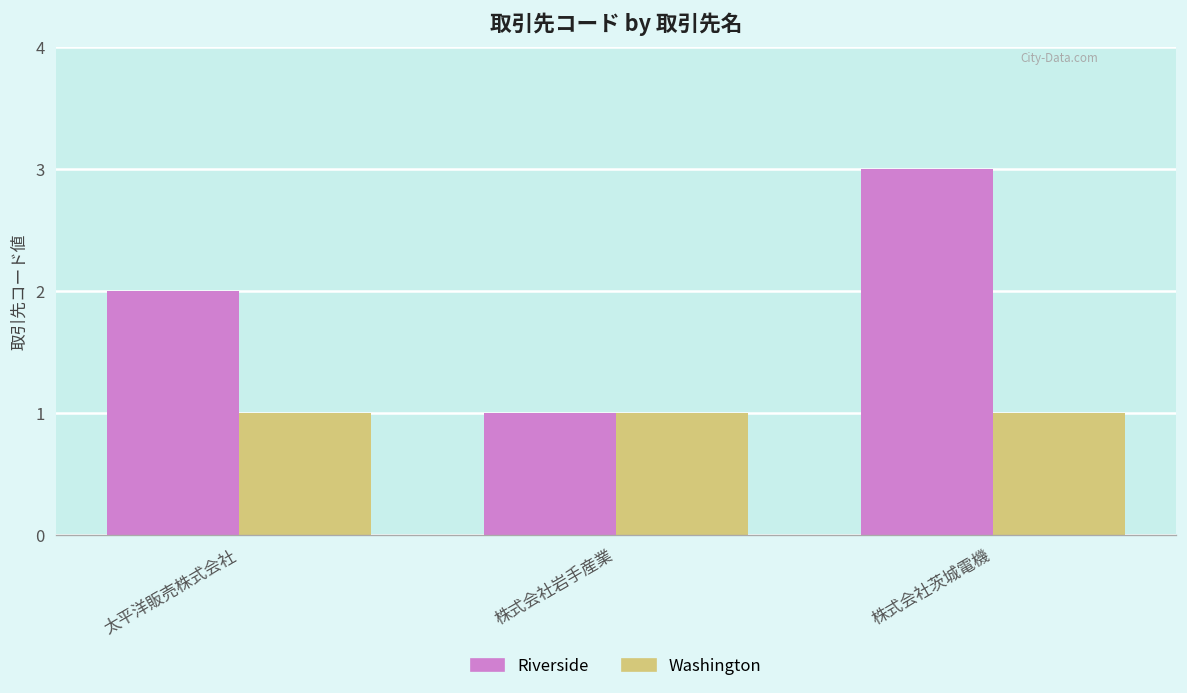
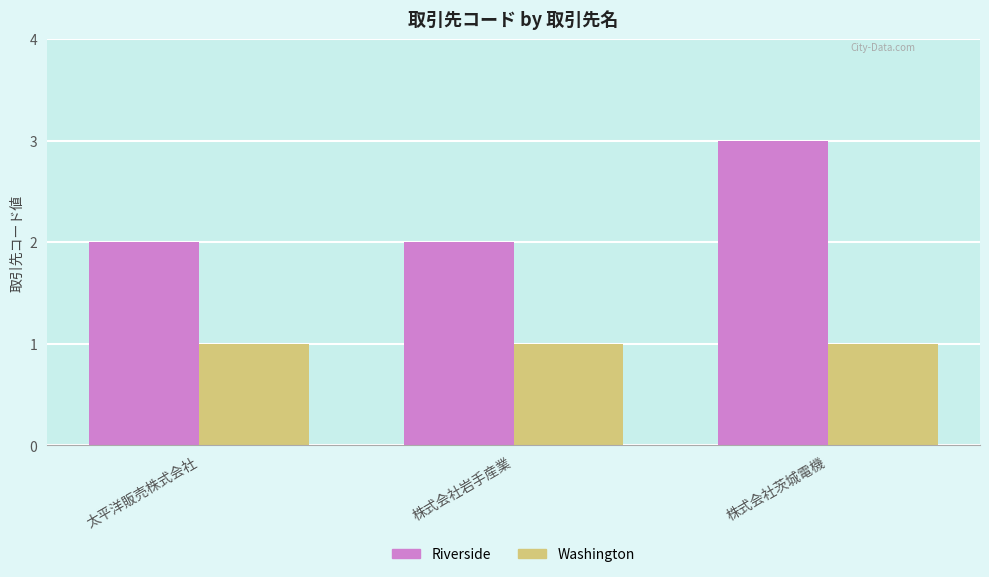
Riverside, 株式会社岩手産業: 1 -> 2
